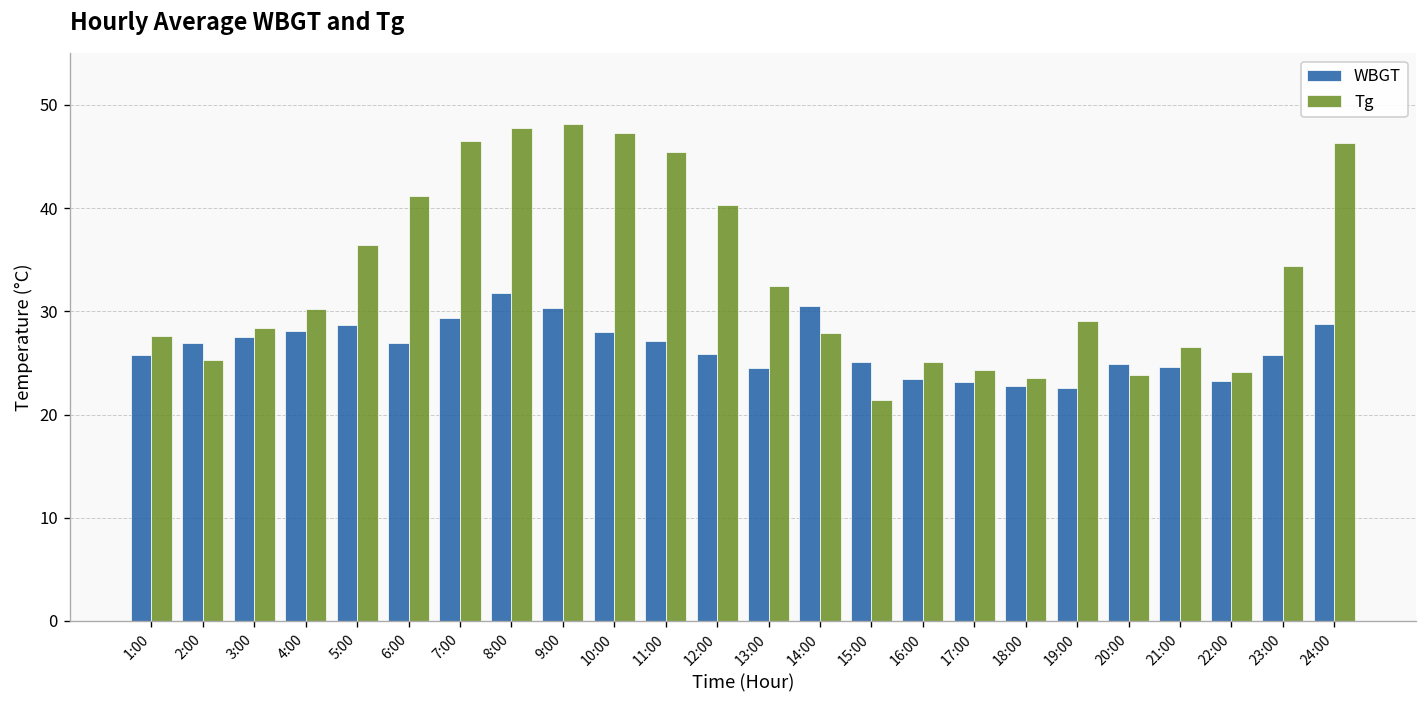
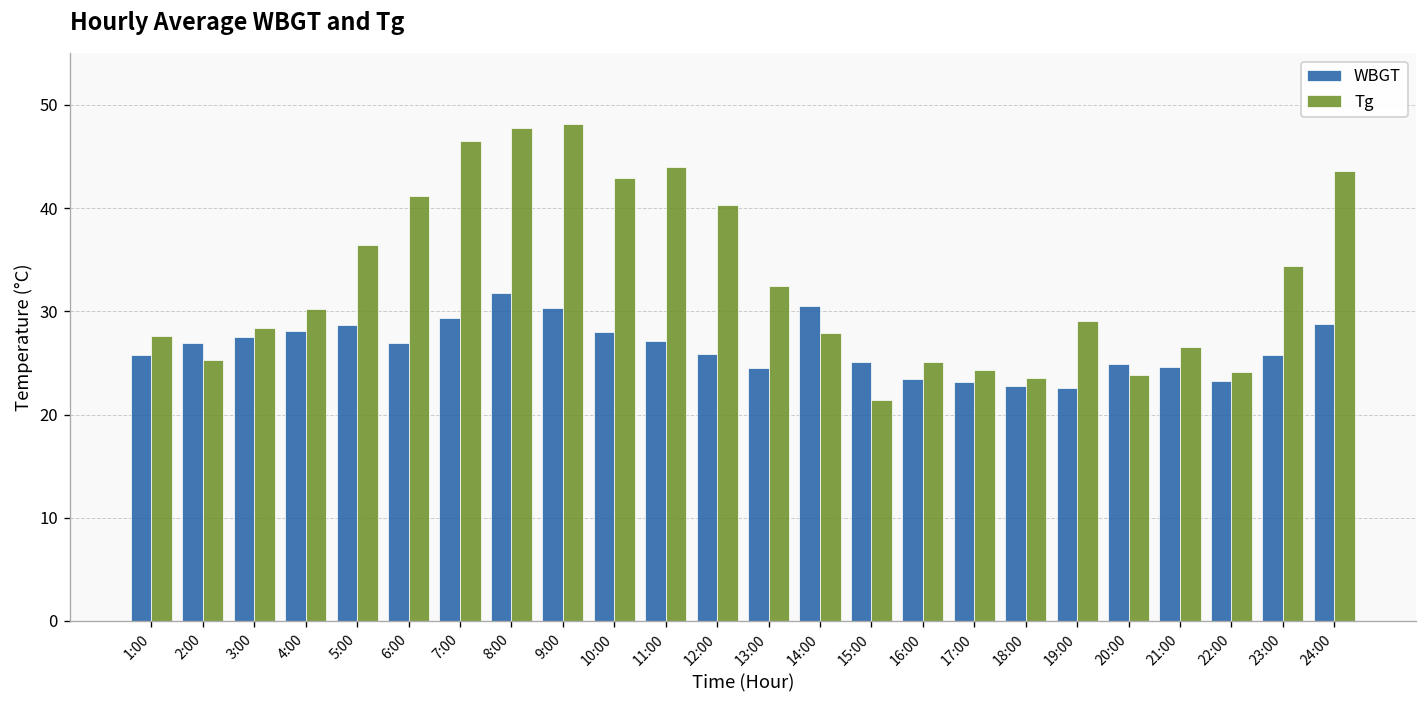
Tg, 10:00: 47 -> 43
Tg, 11:00: 45 -> 44
Tg, 24:00: 46 -> 44
